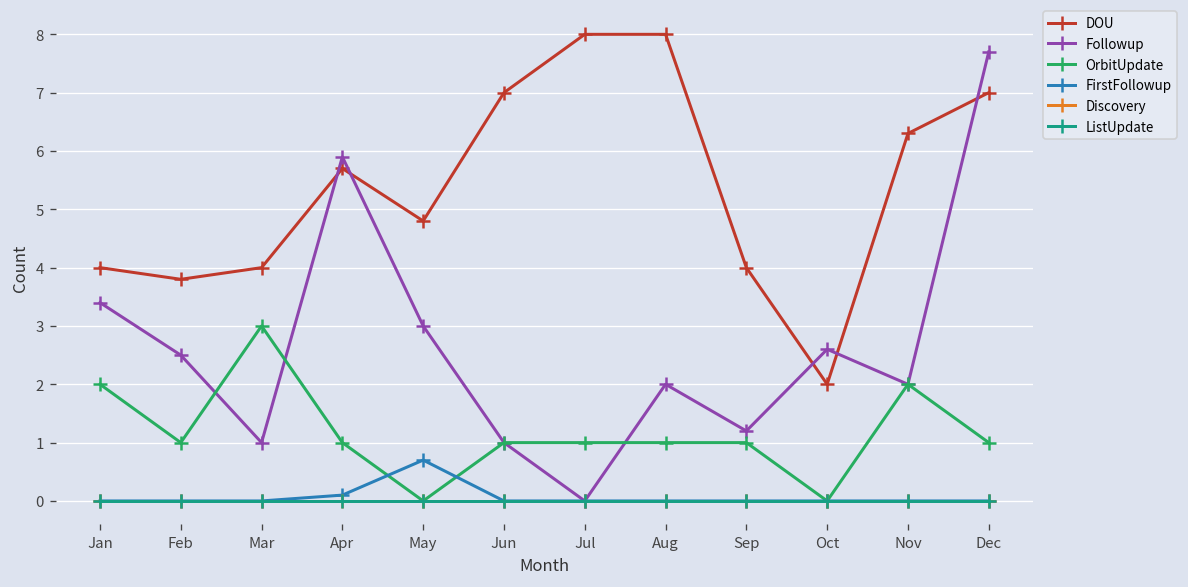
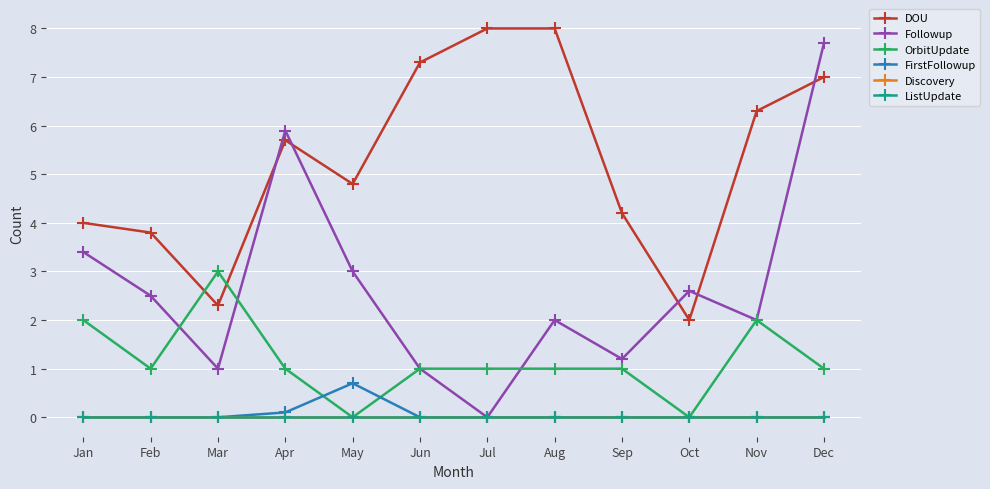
DOU, Mar: 4.0 -> 2.3
DOU, Jun: 7.0 -> 7.3
DOU, Sep: 4.0 -> 4.2
